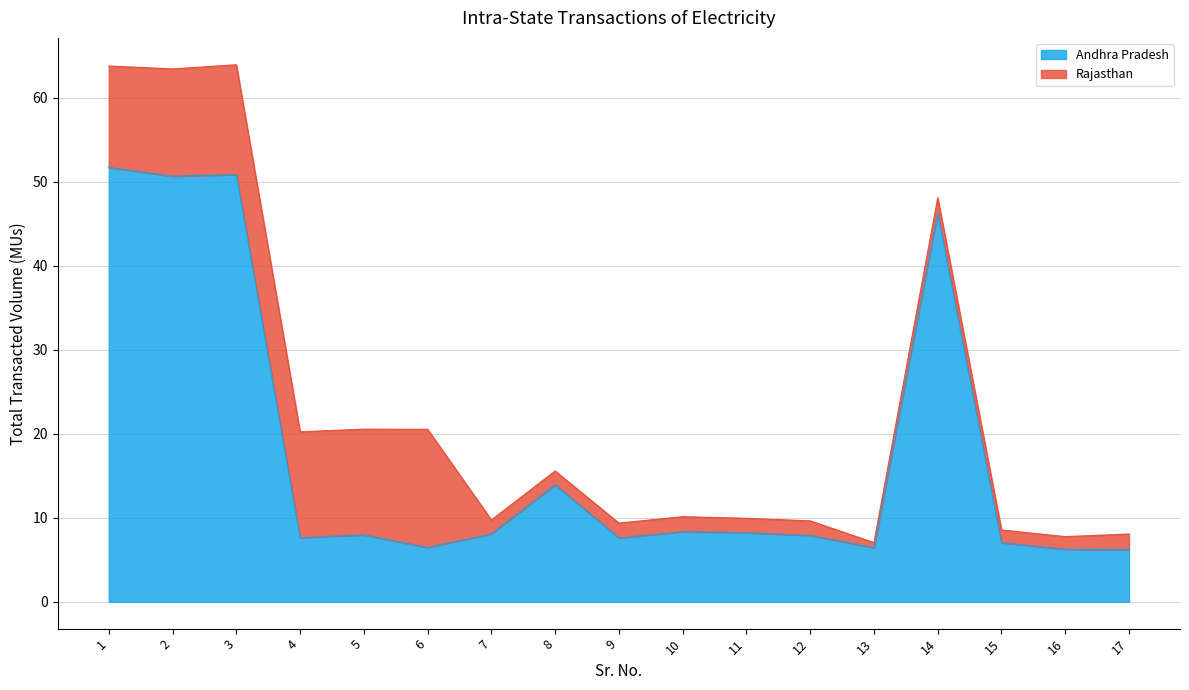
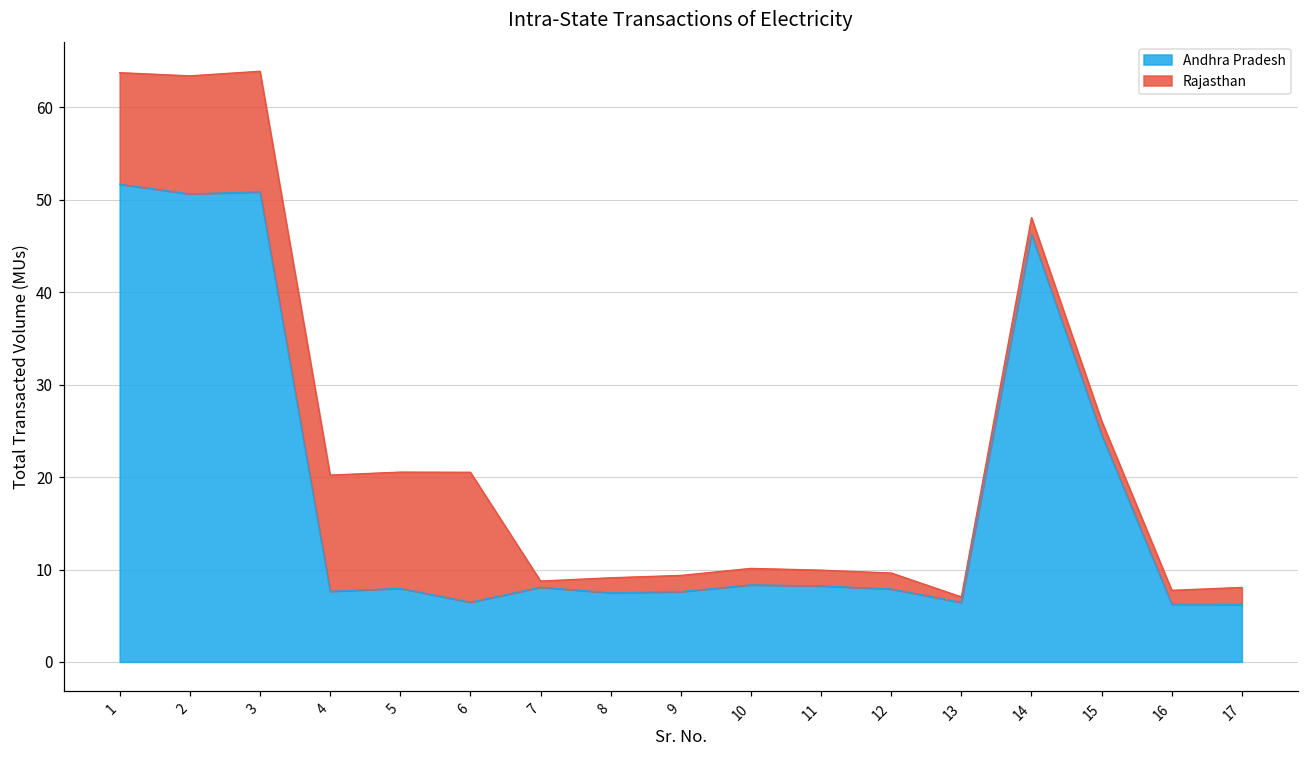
Rajasthan, 7: 2 -> 1
Andhra Pradesh, 8: 14 -> 7
Andhra Pradesh, 15: 7 -> 25
